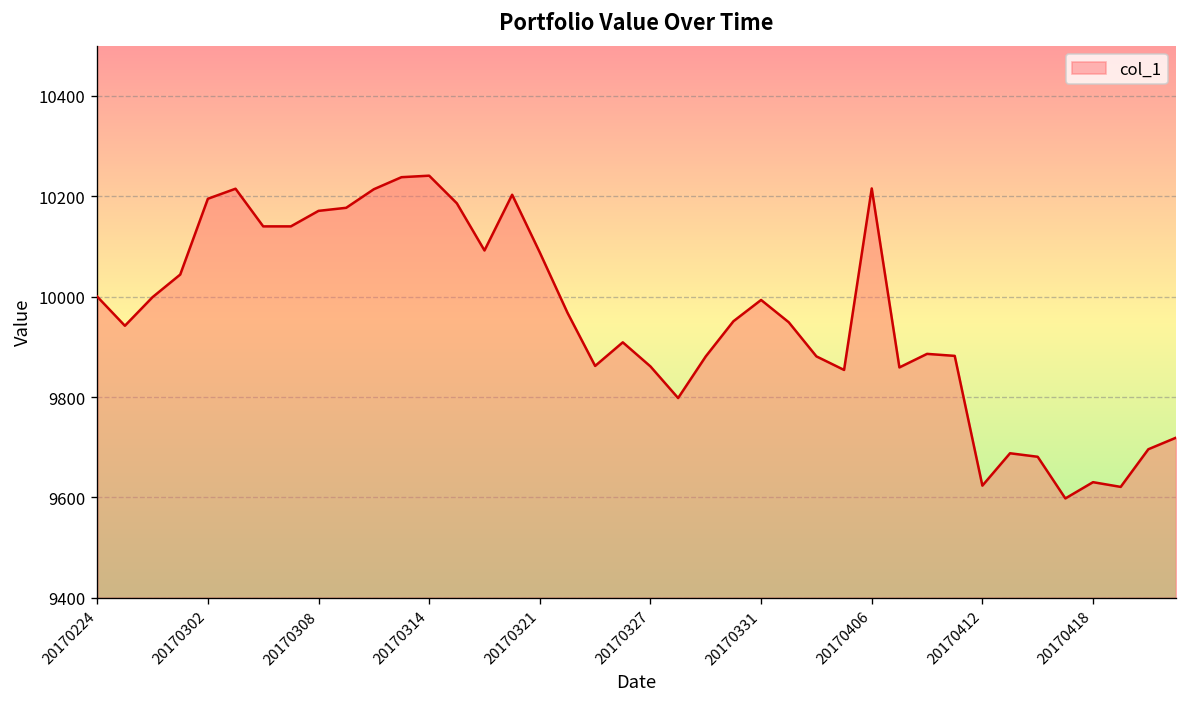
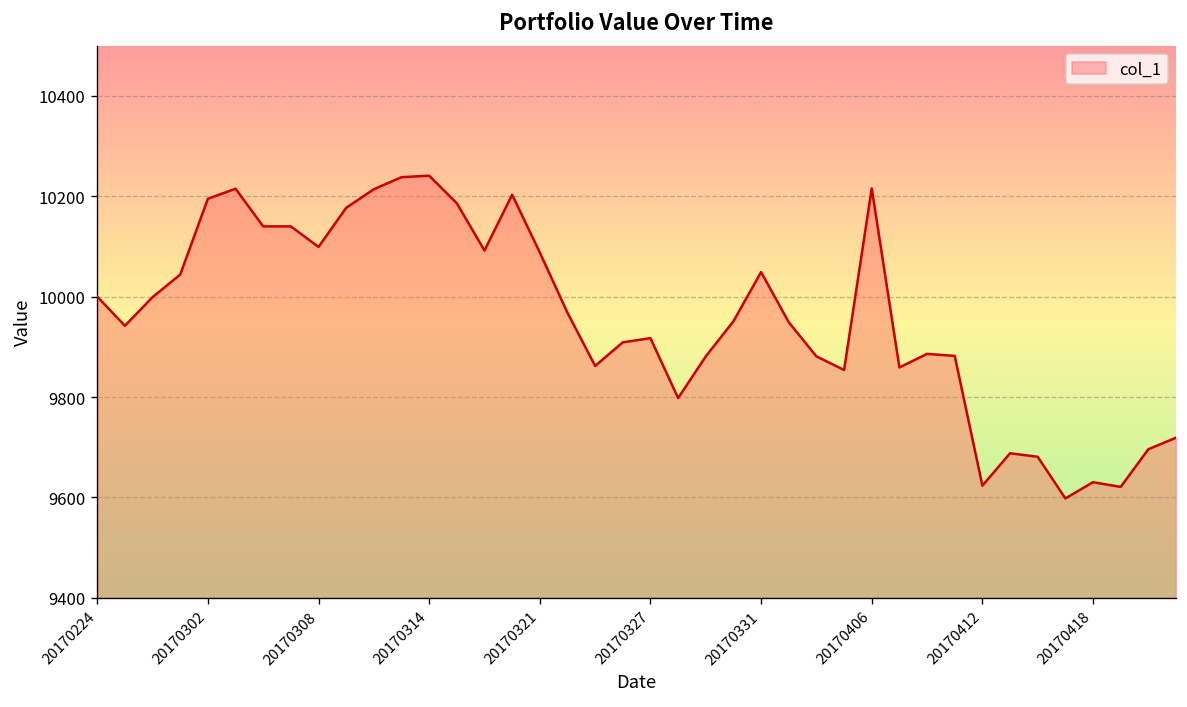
20170308: 10170 -> 10100
20170327: 9860 -> 9920
20170331: 9990 -> 10050
